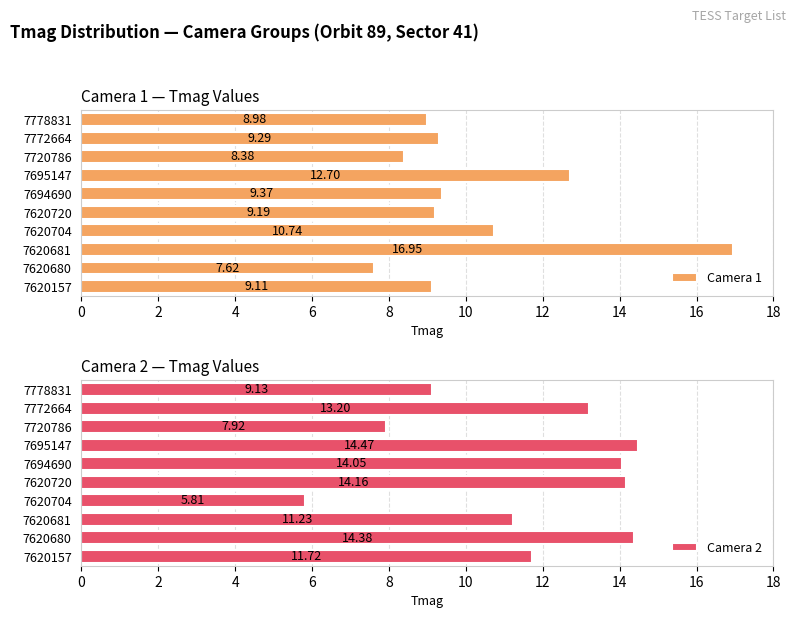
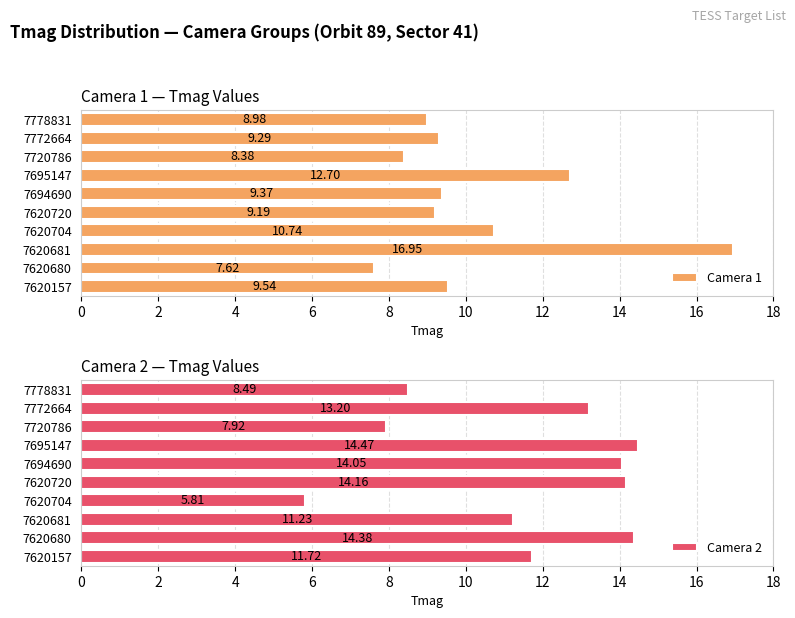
Camera 1 — Tmag Values, 7620157: 9.11 -> 9.54
Camera 2 — Tmag Values, 7778831: 9.13 -> 8.49
